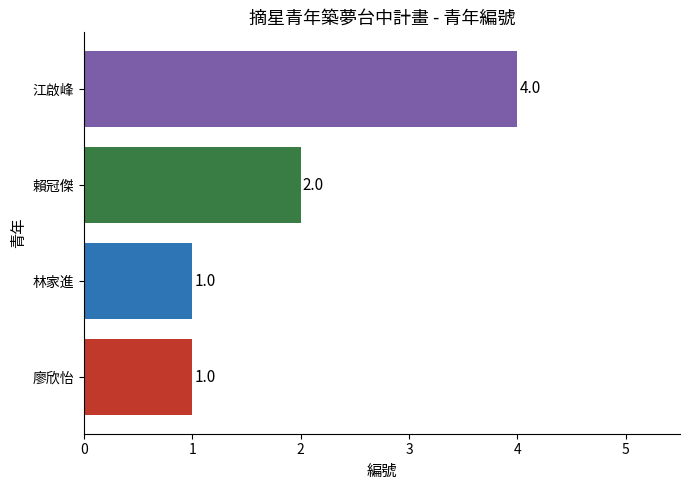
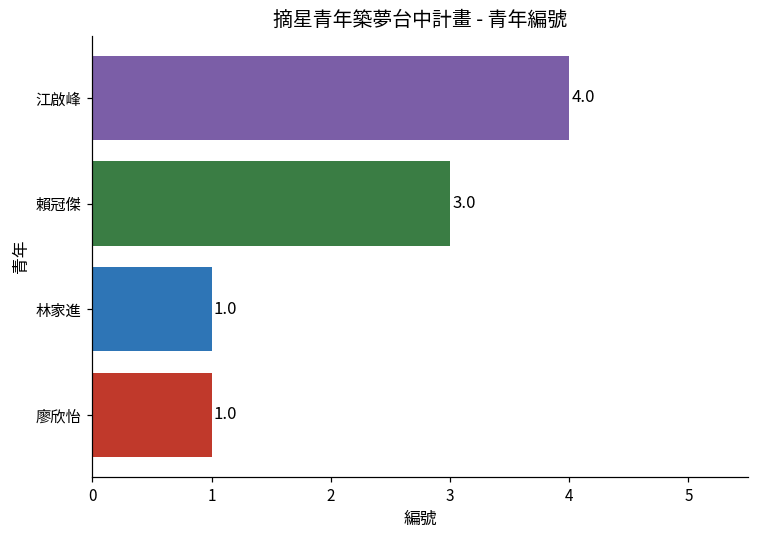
賴冠傑: 2.0 -> 3.0
